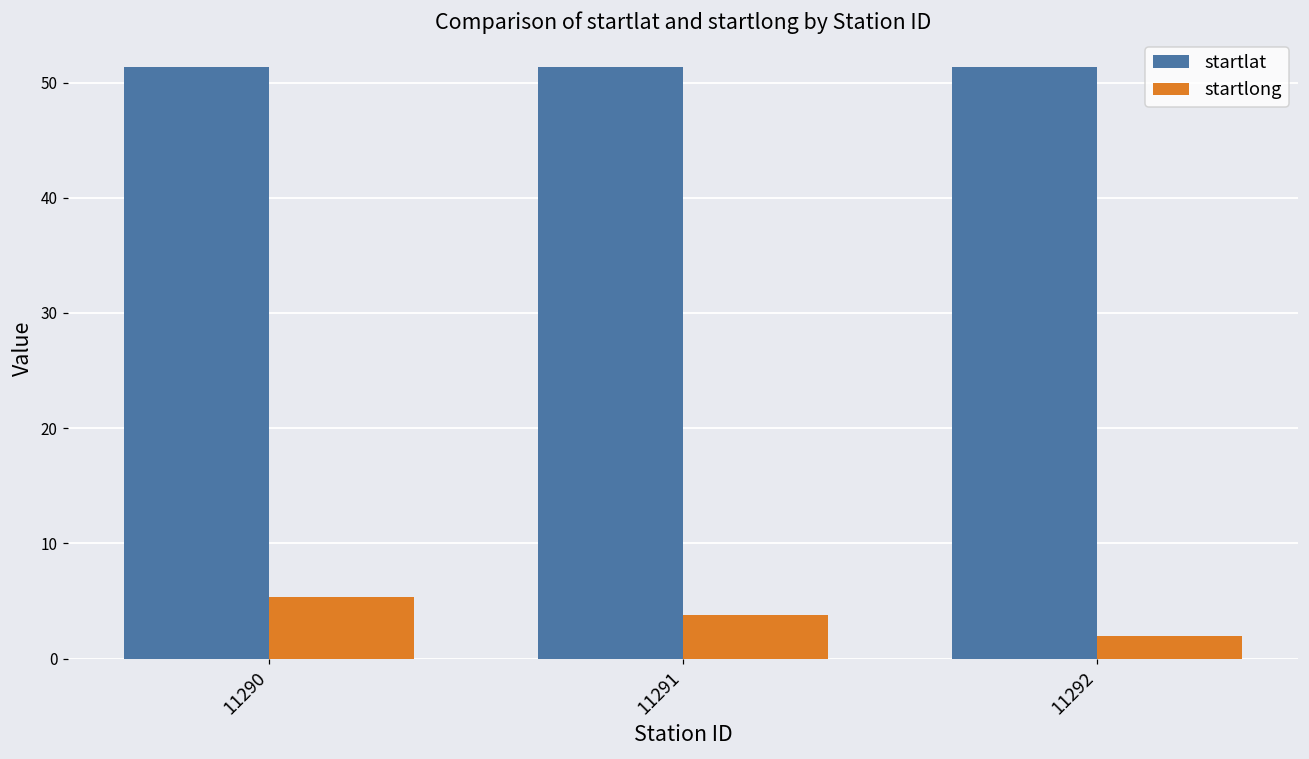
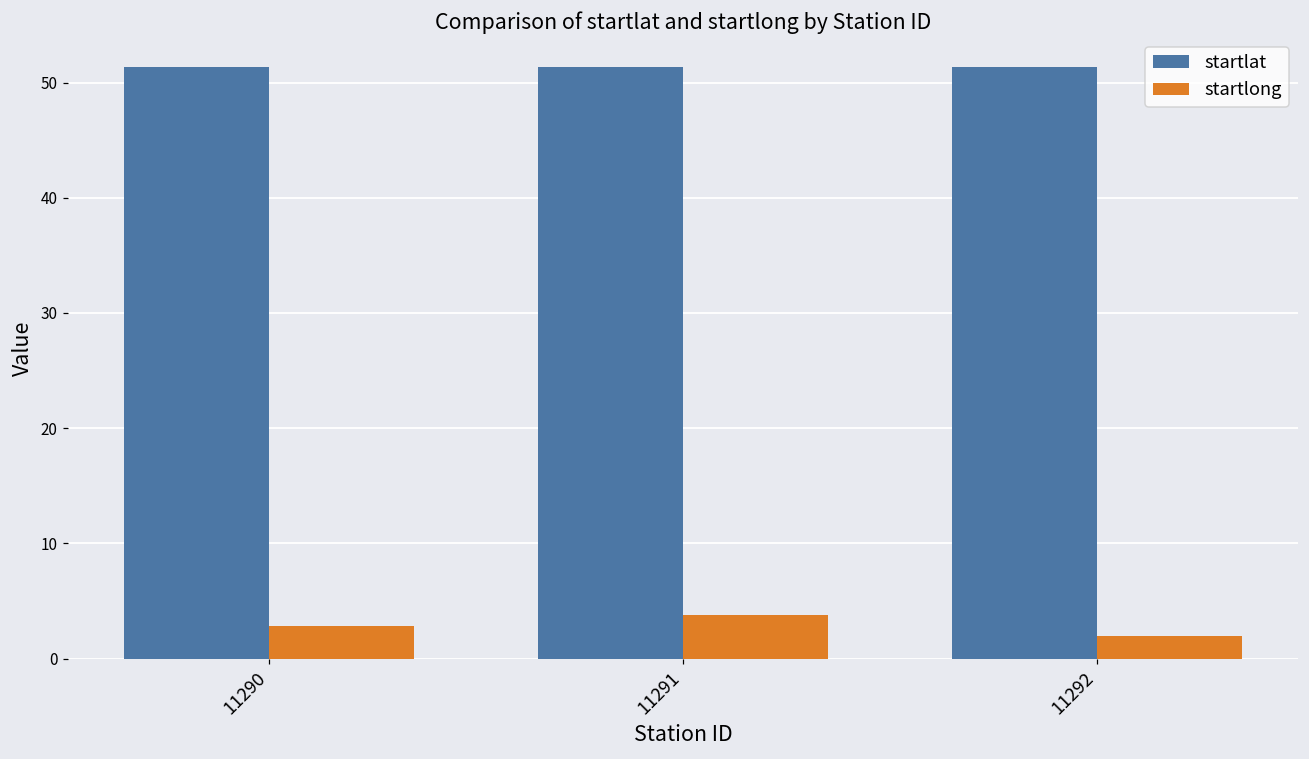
startlong, 11290: 5.3 -> 2.9
